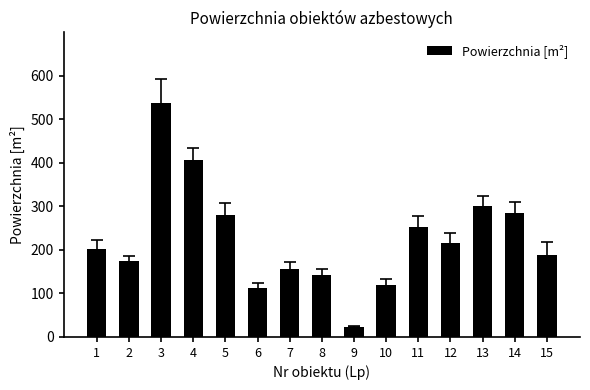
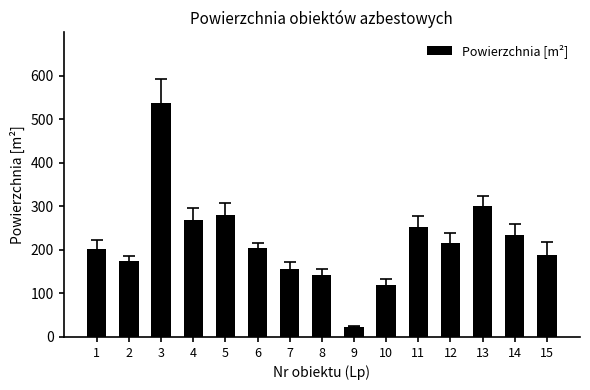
Powierzchnia [m²], 4: 410 -> 270
Powierzchnia [m²], 6: 110 -> 210
Powierzchnia [m²], 14: 290 -> 240
